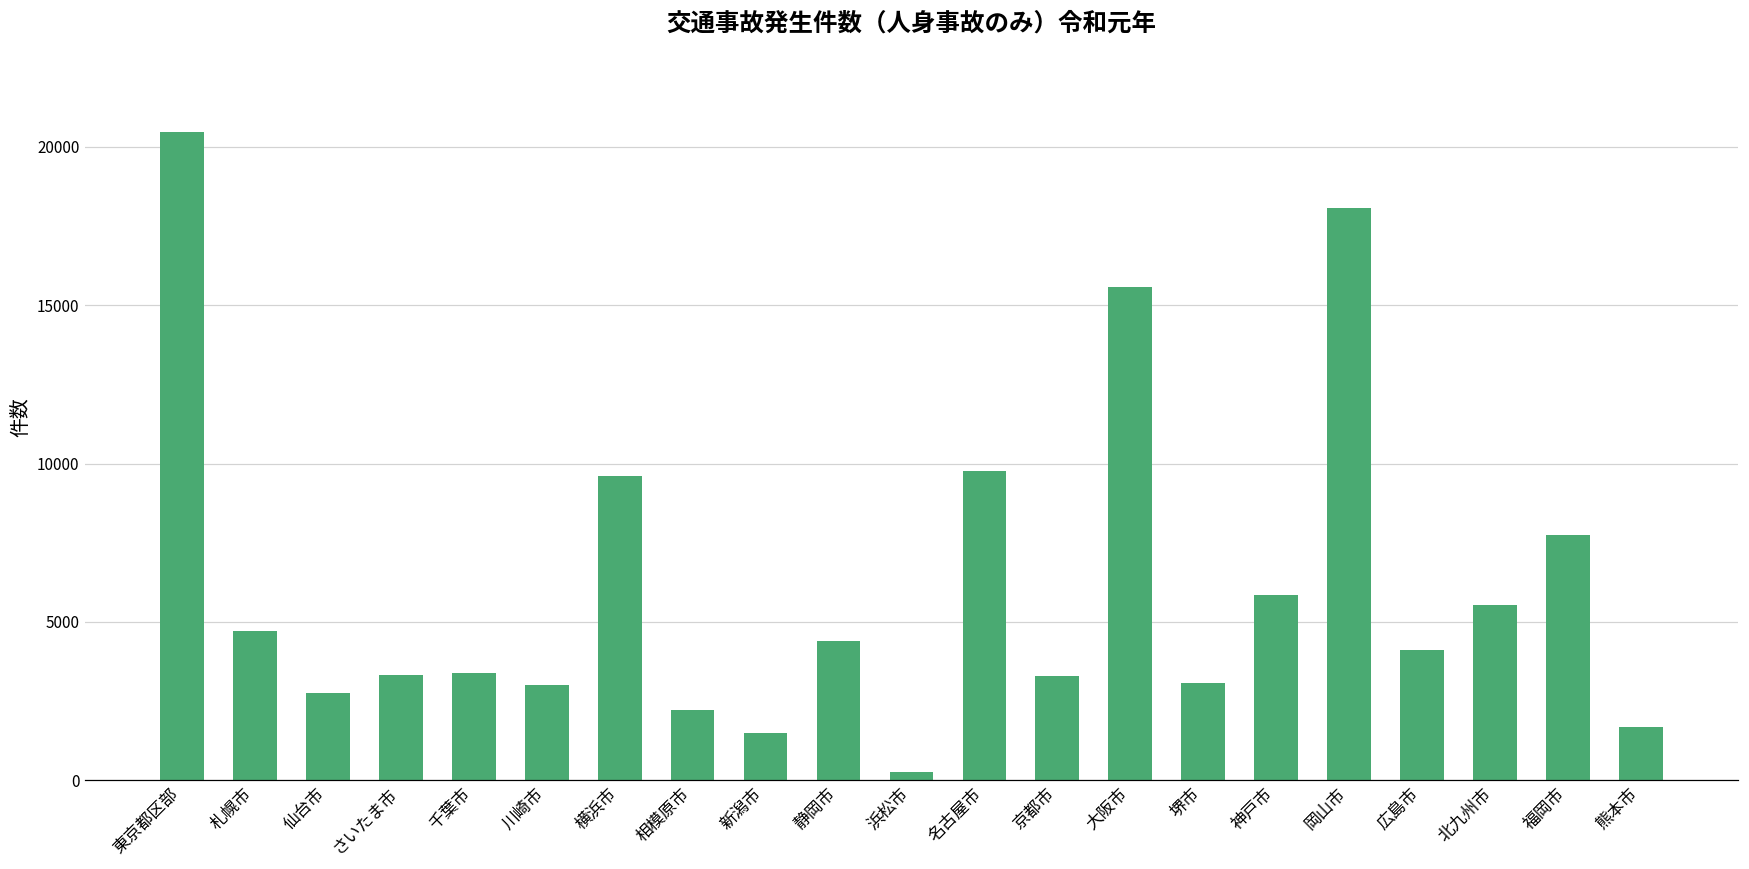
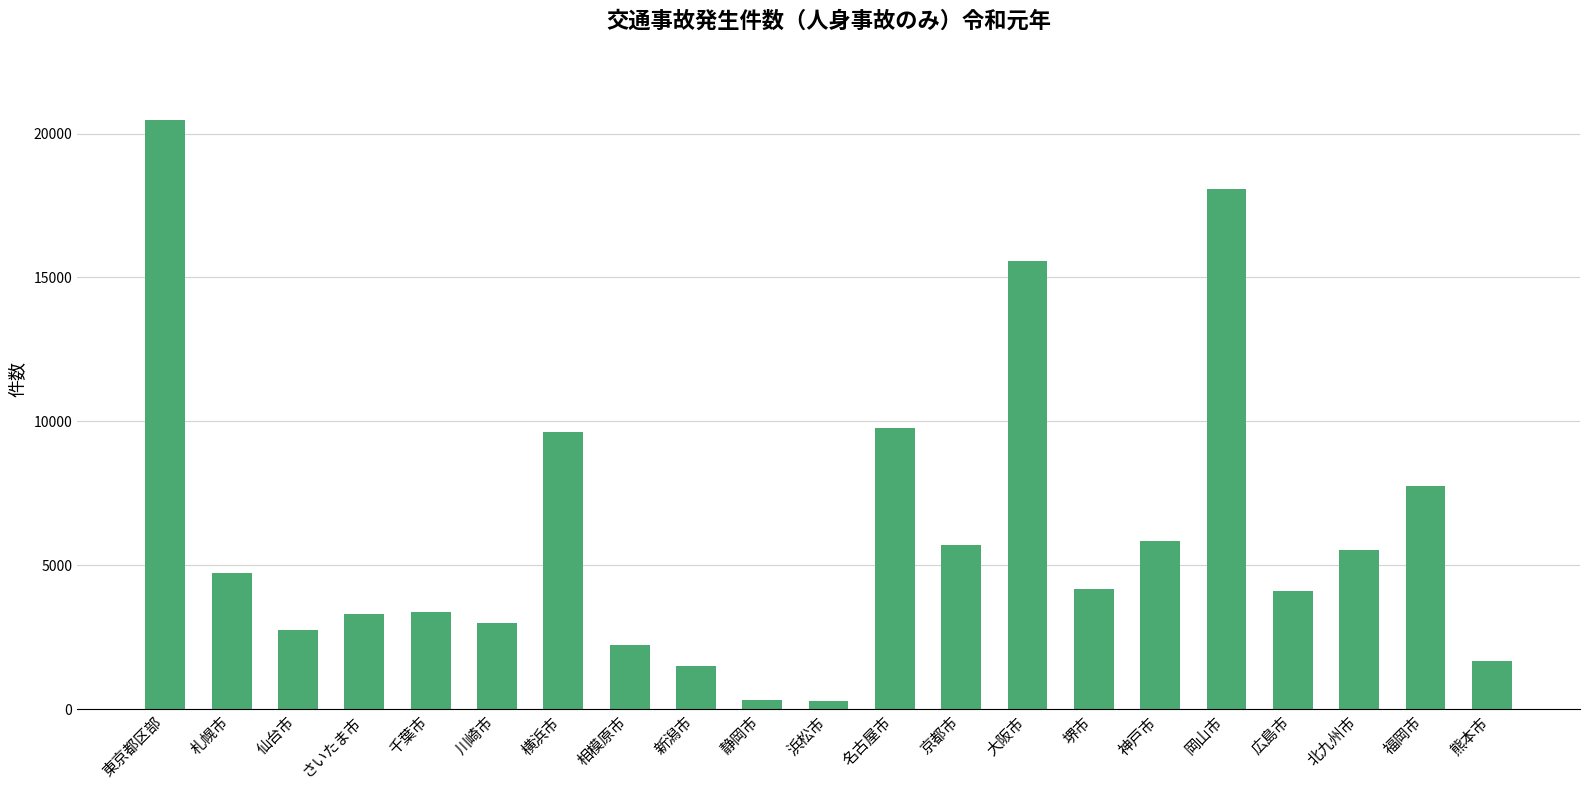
静岡市: 4400 -> 300
京都市: 3300 -> 5700
堺市: 3100 -> 4200
